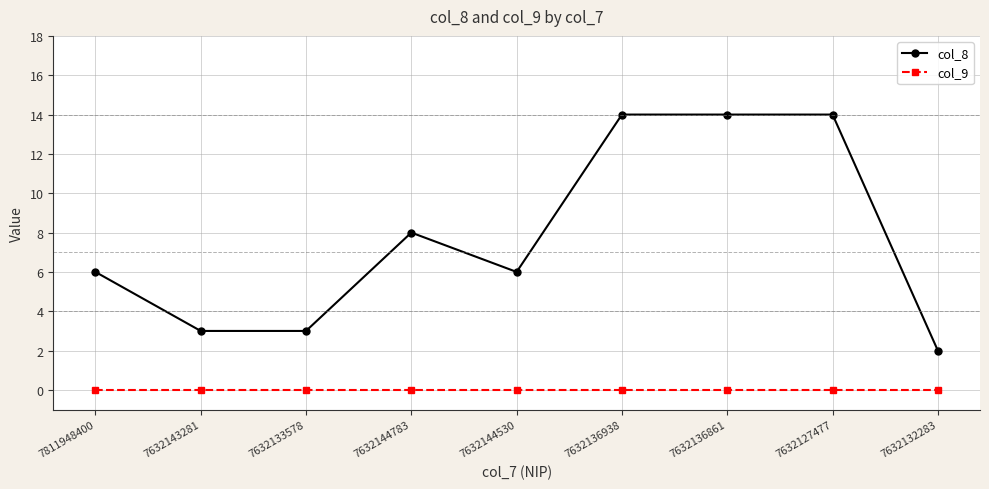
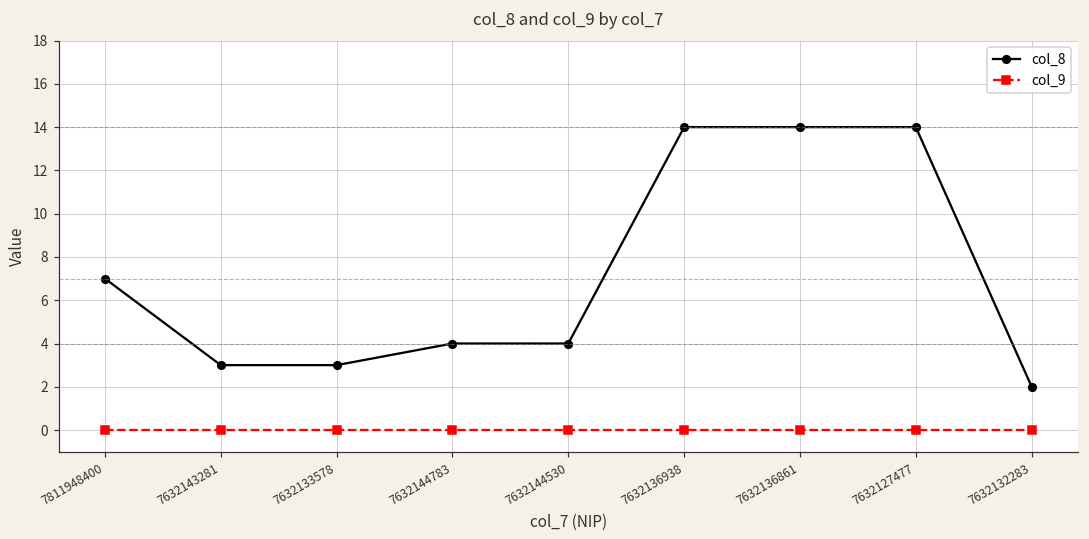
col_8, 7811948400: 6 -> 7
col_8, 7632144783: 8 -> 4
col_8, 7632144530: 6 -> 4
